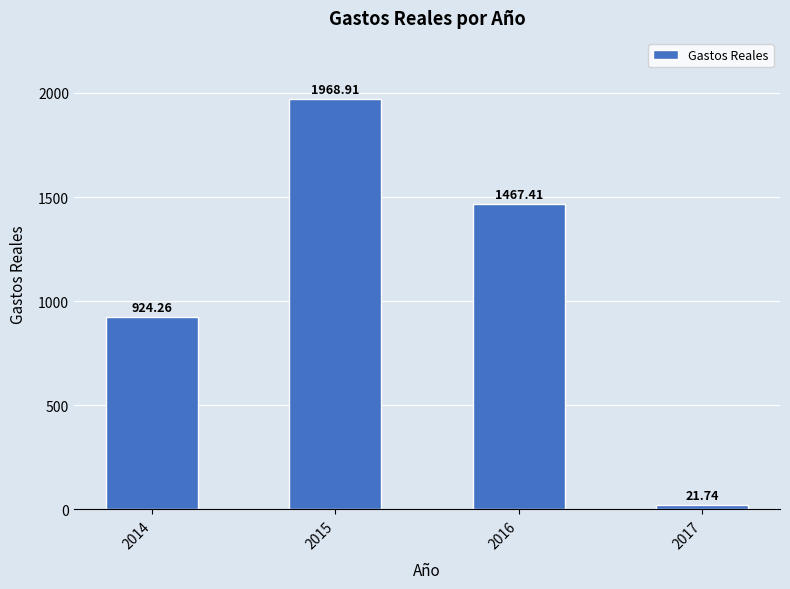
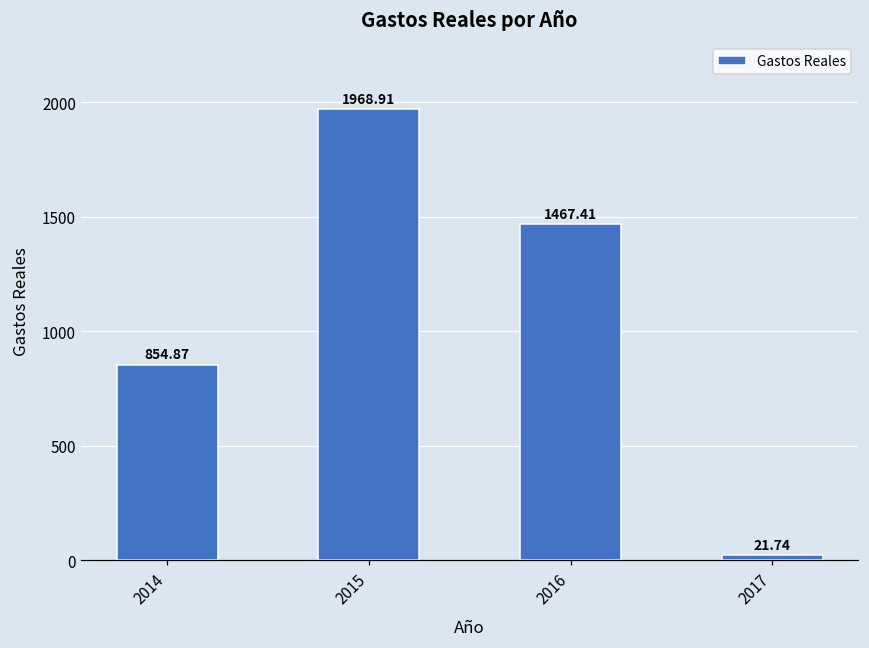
2014: 924.26 -> 854.87
